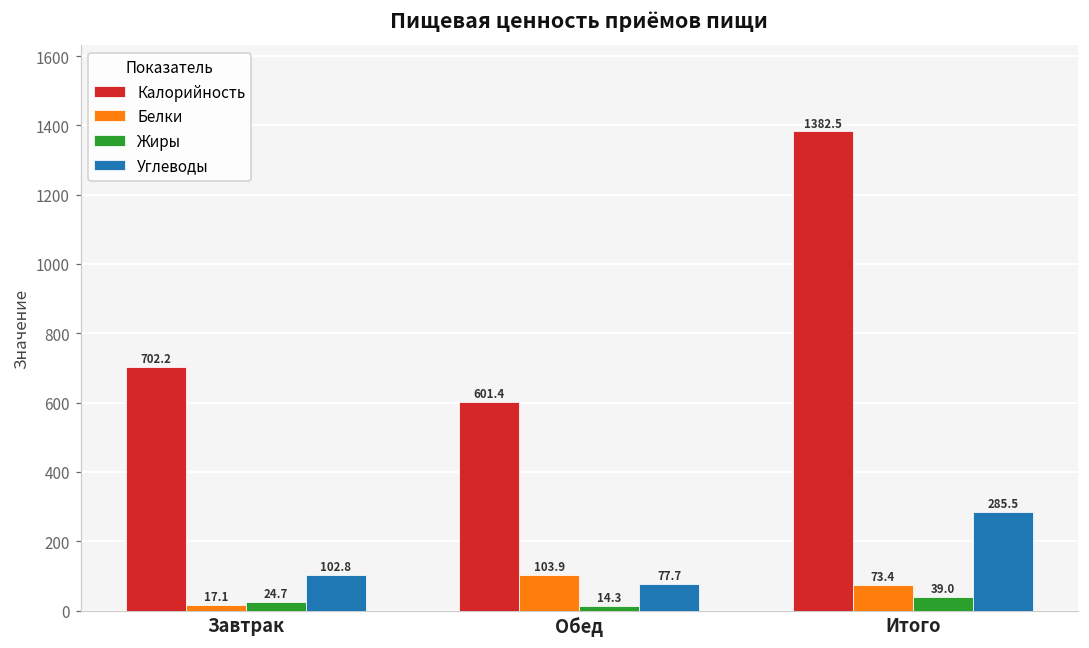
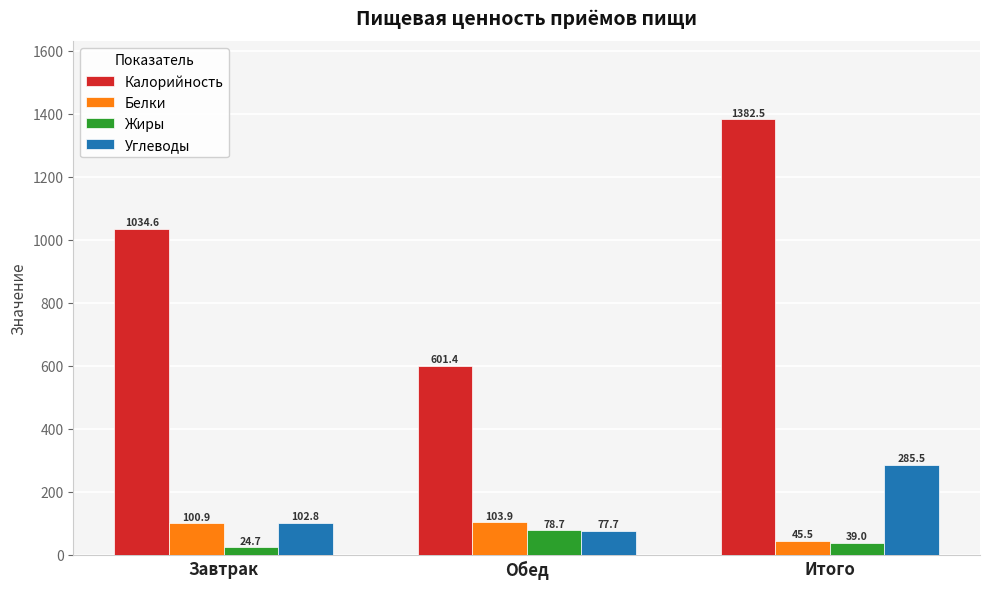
Калорийность, Завтрак: 702.2 -> 1034.6
Белки, Завтрак: 17.1 -> 100.9
Жиры, Обед: 14.3 -> 78.7
Белки, Итого: 73.4 -> 45.5
